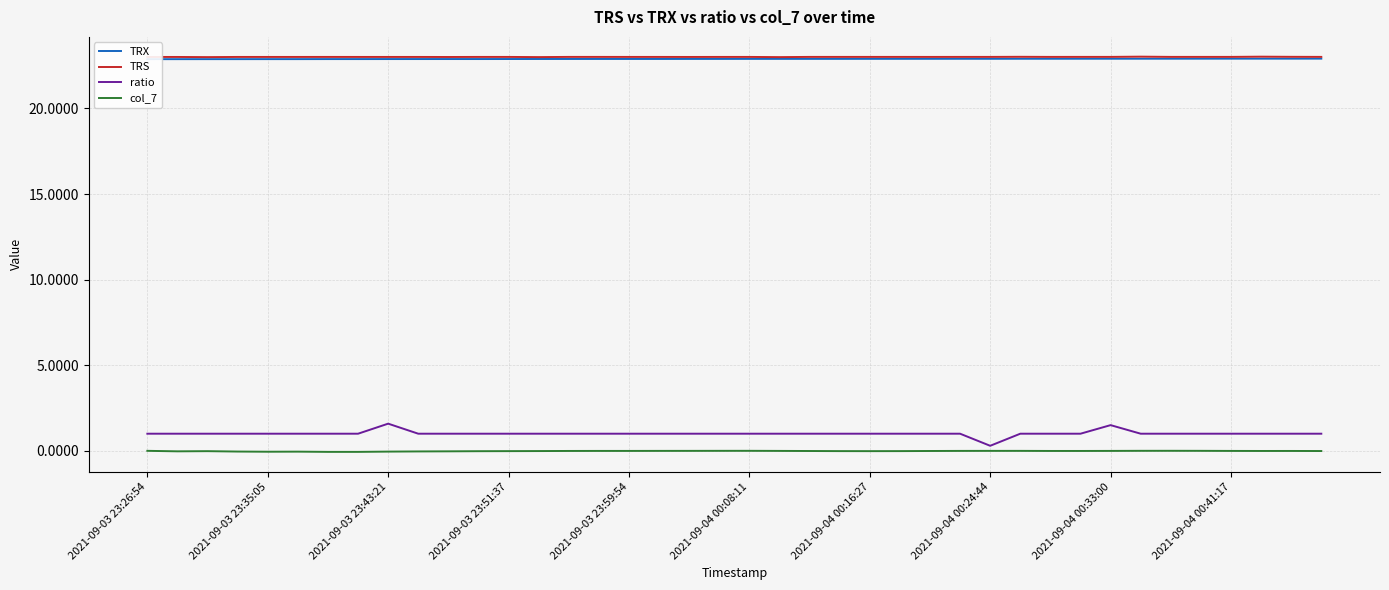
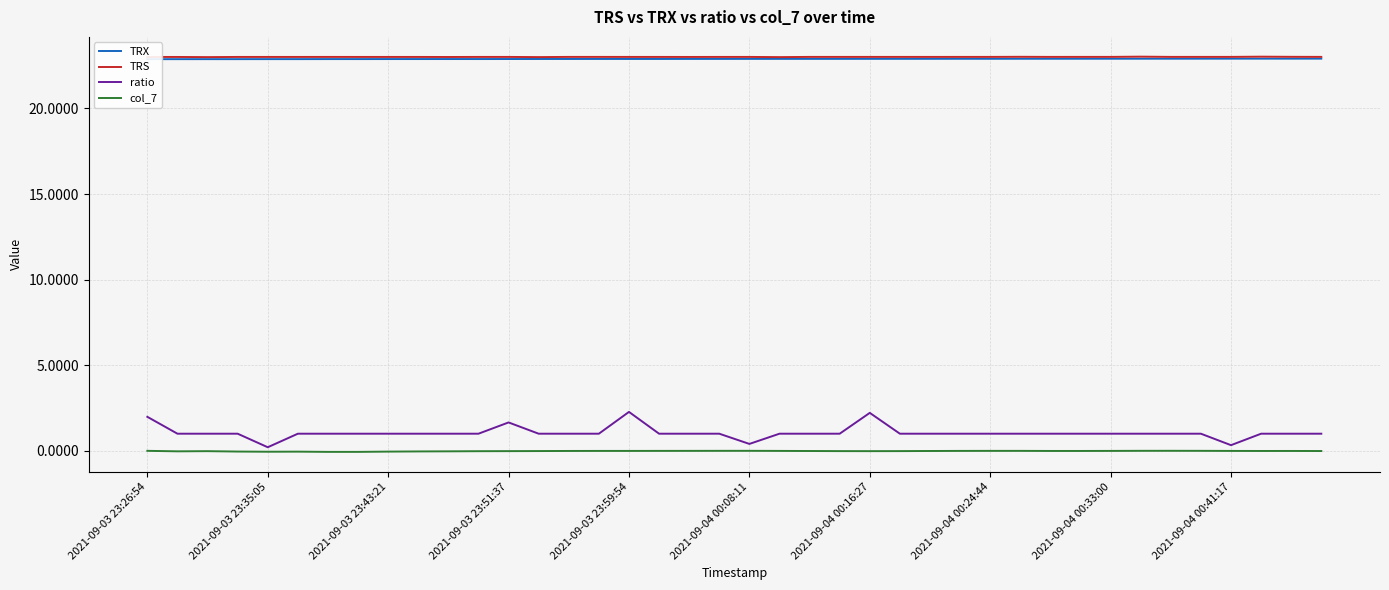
ratio, 2021-09-03 23:26:54: 1.0 -> 2.0
ratio, 2021-09-03 23:35:05: 1.0 -> 0.2
ratio, 2021-09-03 23:43:21: 1.6 -> 1.0
ratio, 2021-09-03 23:51:37: 1.0 -> 1.7
ratio, 2021-09-03 23:59:54: 1.0 -> 2.3
ratio, 2021-09-04 00:08:11: 1.0 -> 0.4
ratio, 2021-09-04 00:16:27: 1.0 -> 2.2
ratio, 2021-09-04 00:24:44: 0.3 -> 1.0
ratio, 2021-09-04 00:33:00: 1.5 -> 1.0
ratio, 2021-09-04 00:41:17: 1.0 -> 0.3
